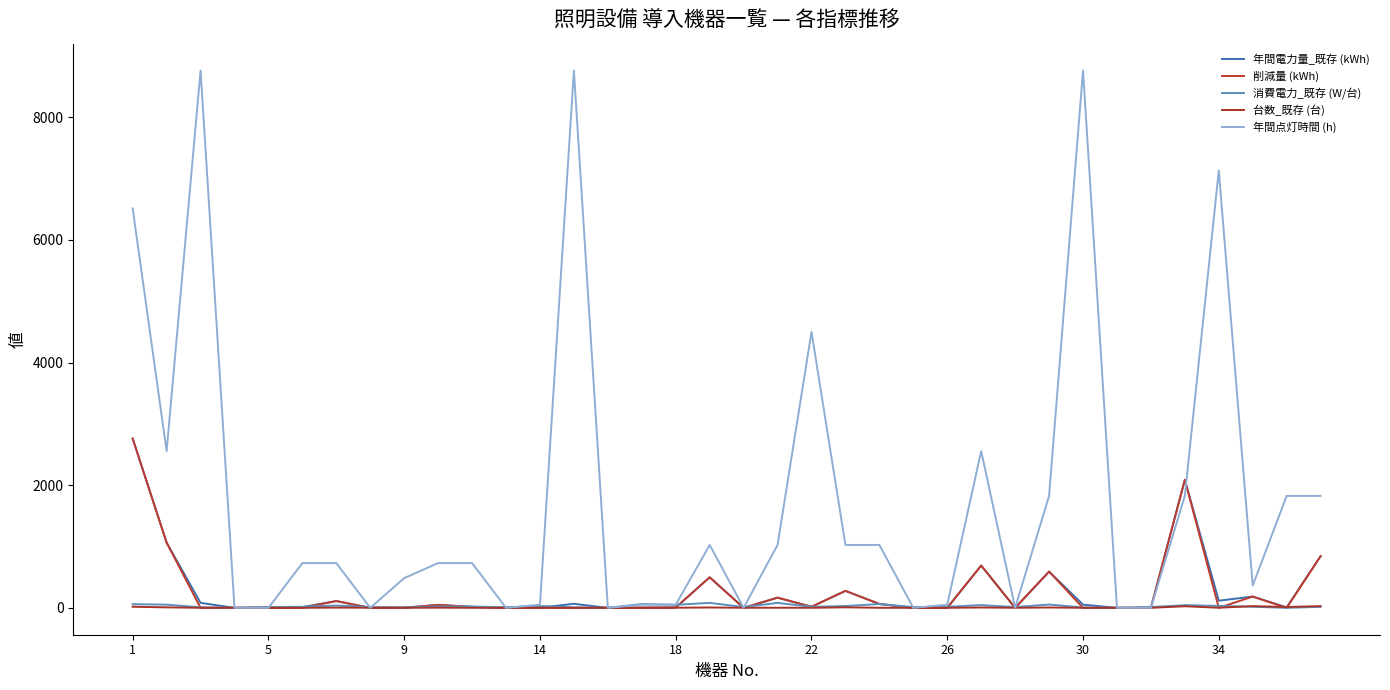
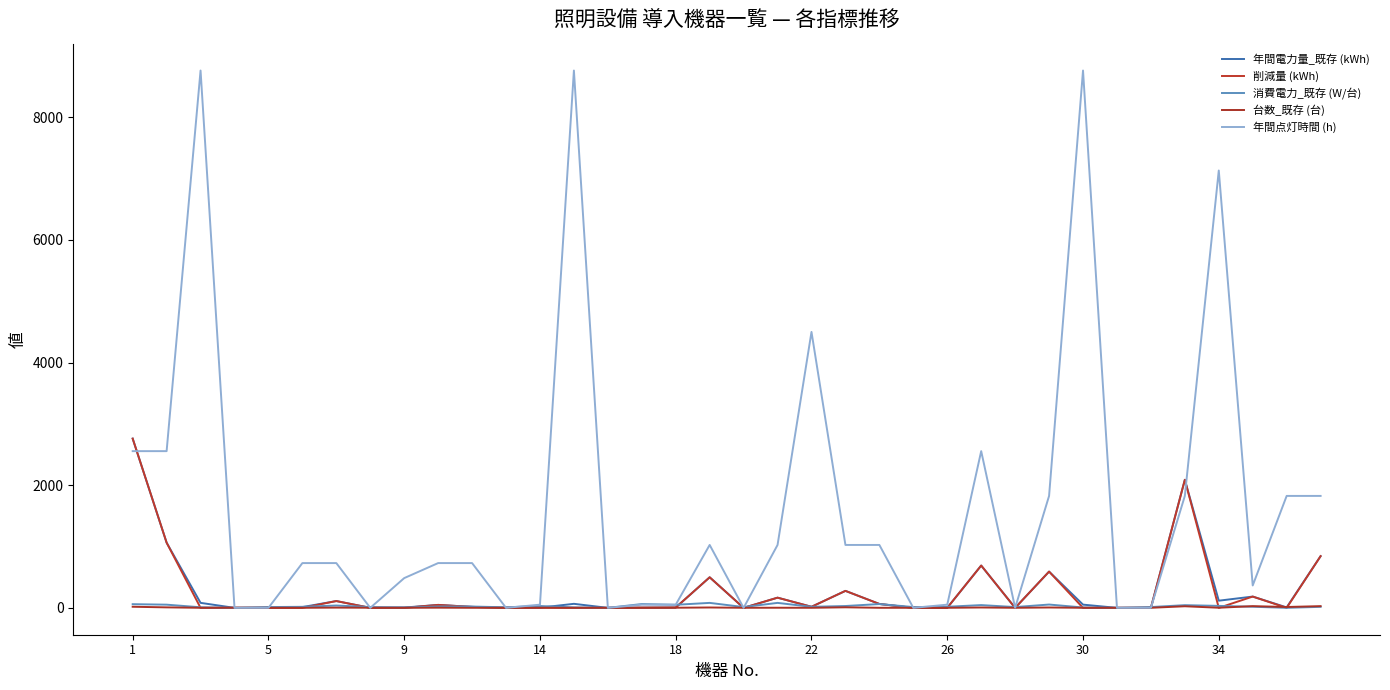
年間点灯時間 (h), 1: 6500 -> 2600
